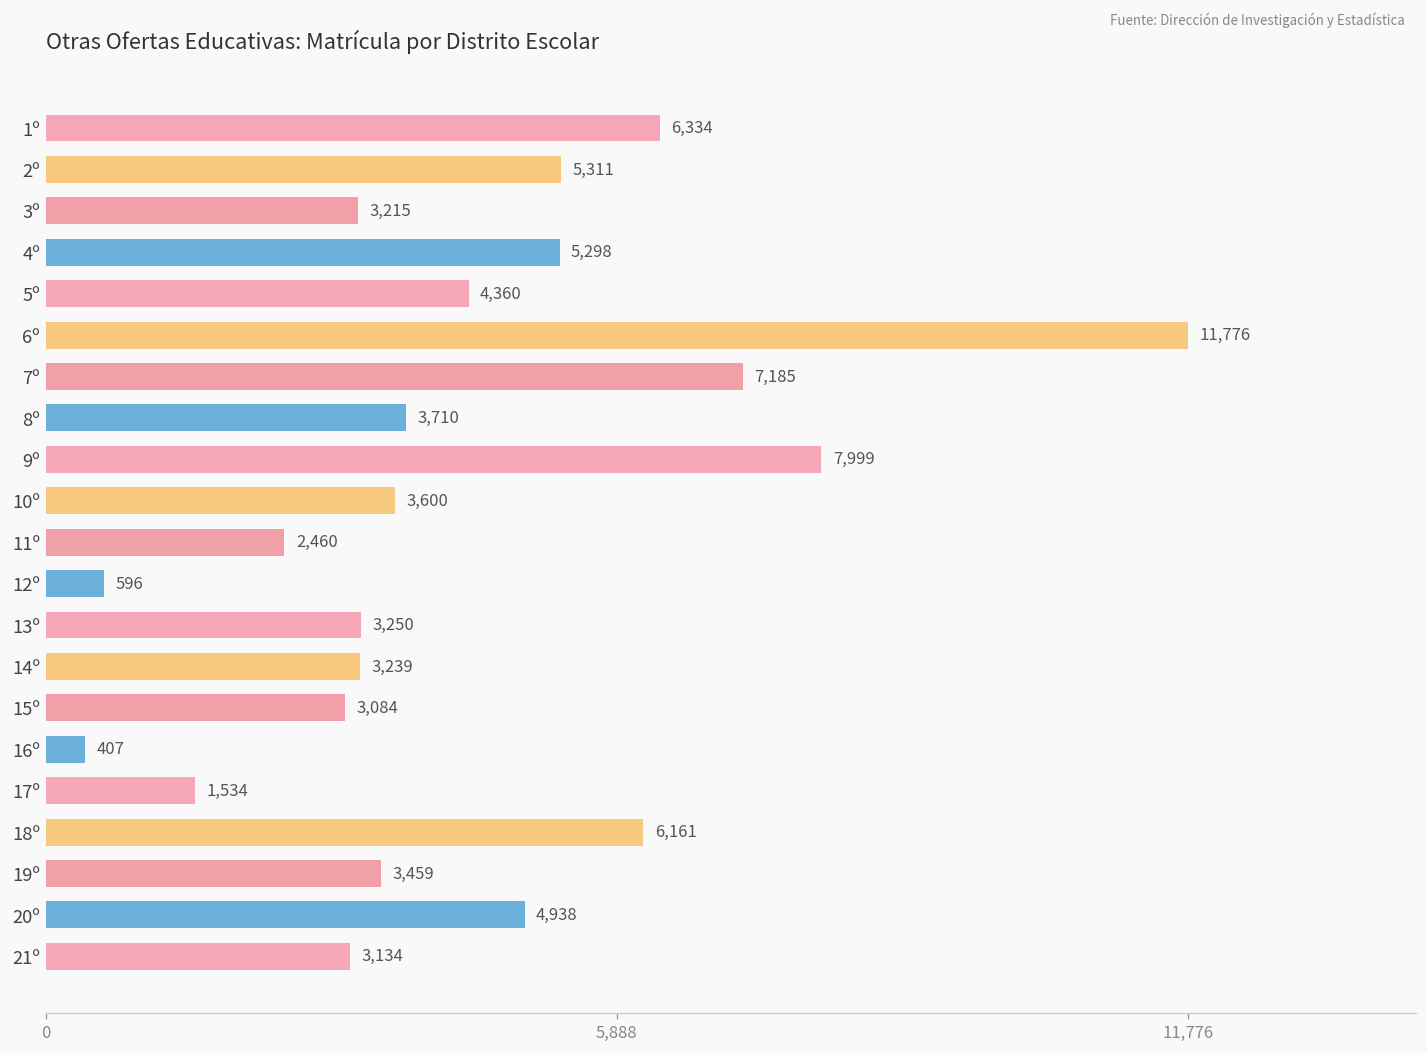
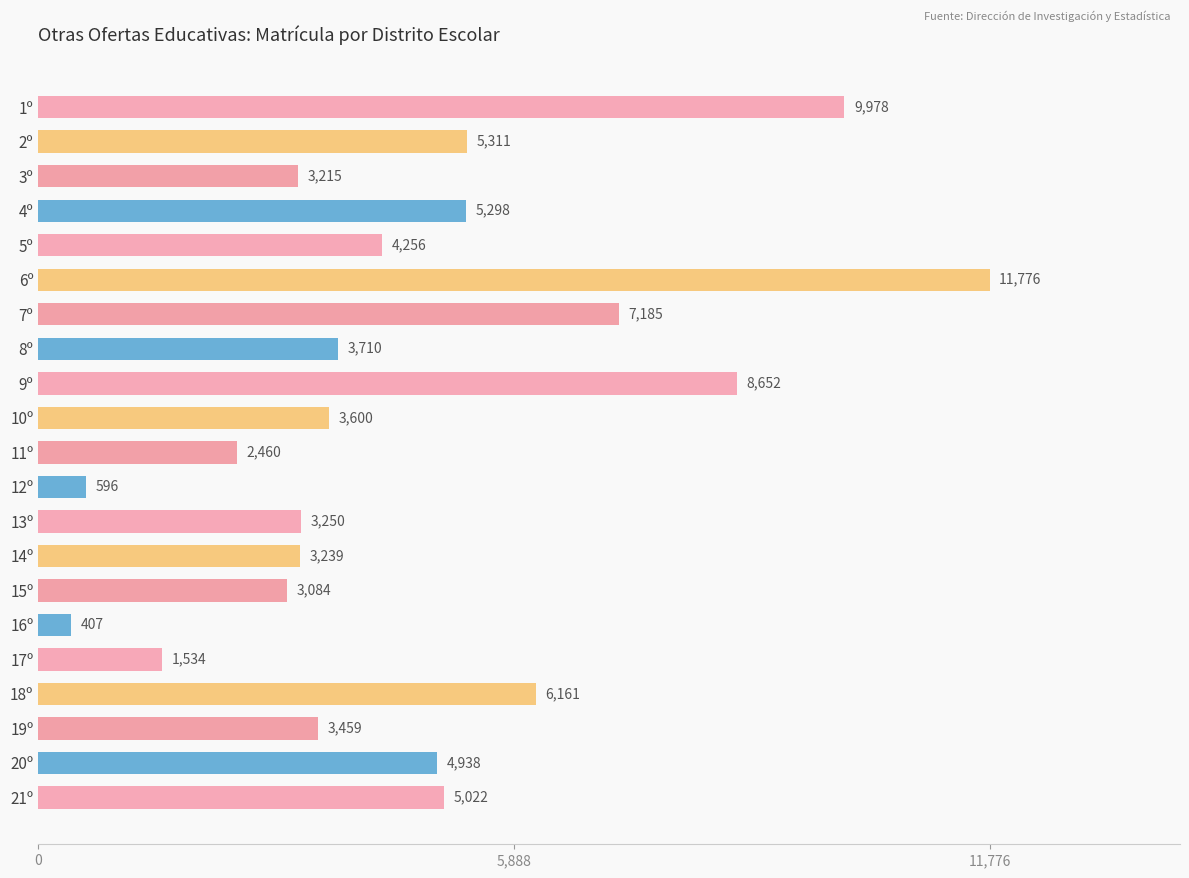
1º: 6,334 -> 9,978
5º: 4,360 -> 4,256
9º: 7,999 -> 8,652
21º: 3,134 -> 5,022
